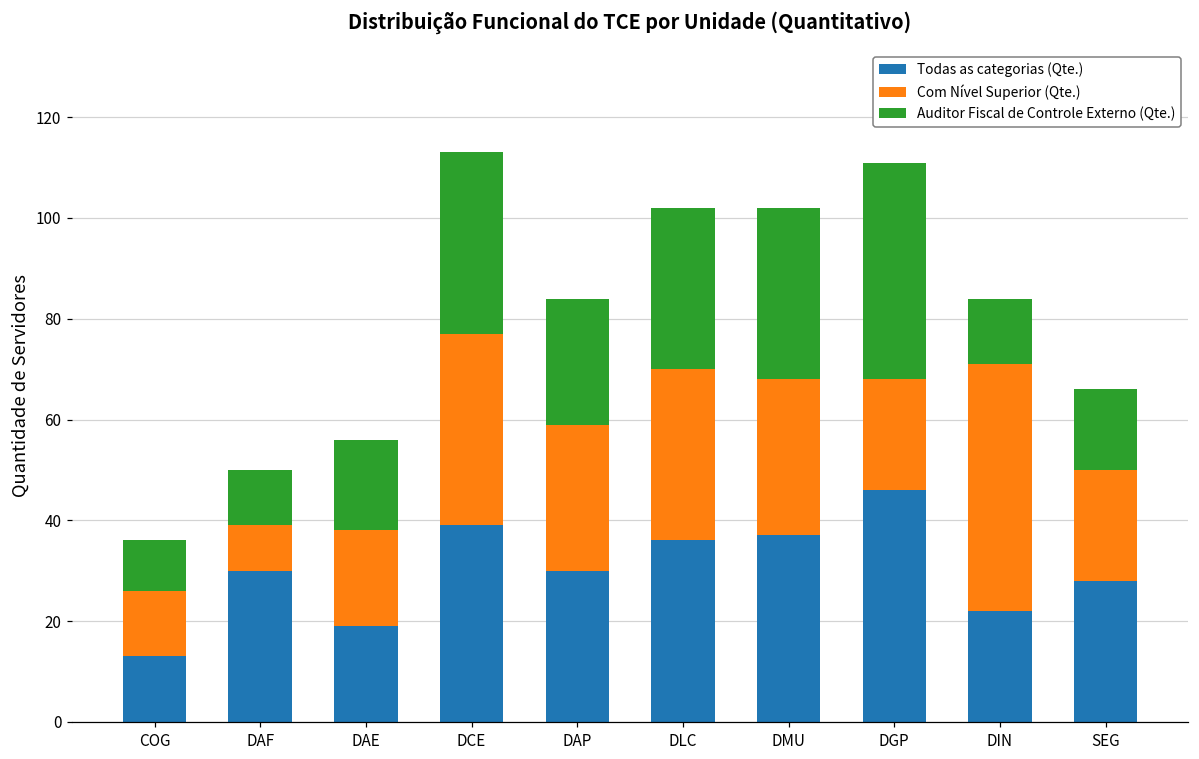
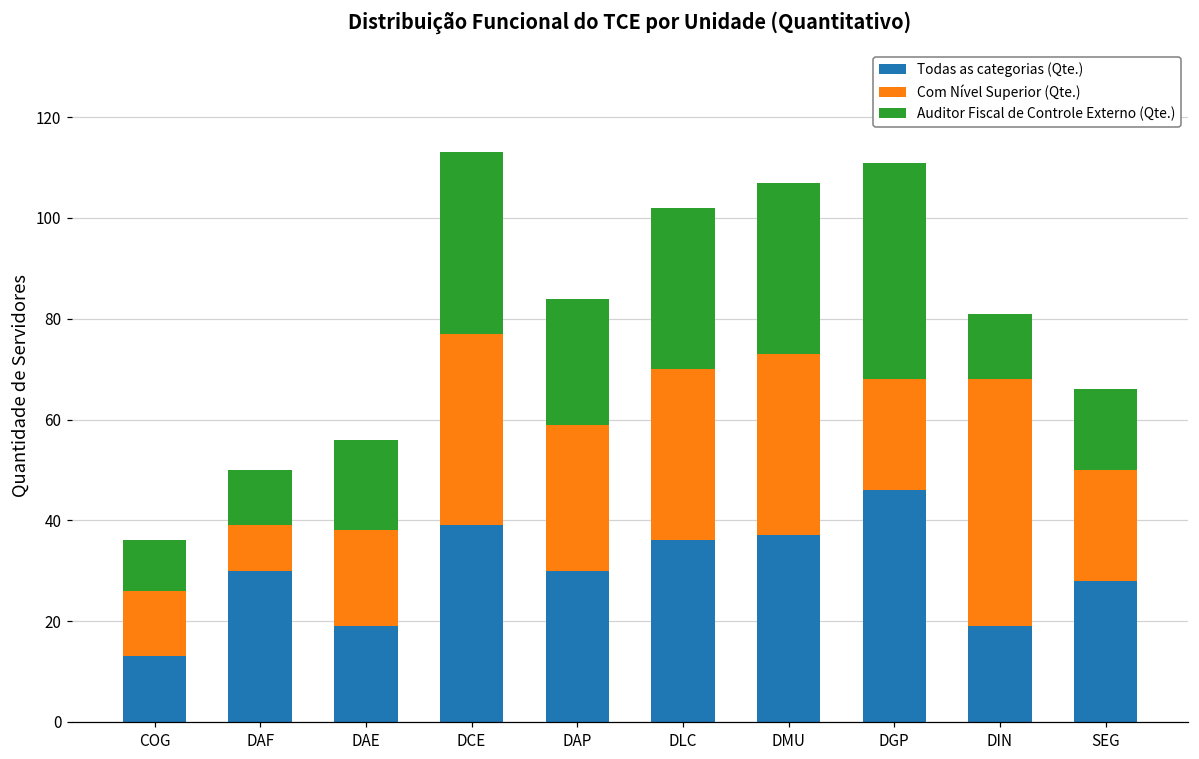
Com Nível Superior (Qte.), DMU: 31 -> 36
Todas as categorias (Qte.), DIN: 22 -> 19
